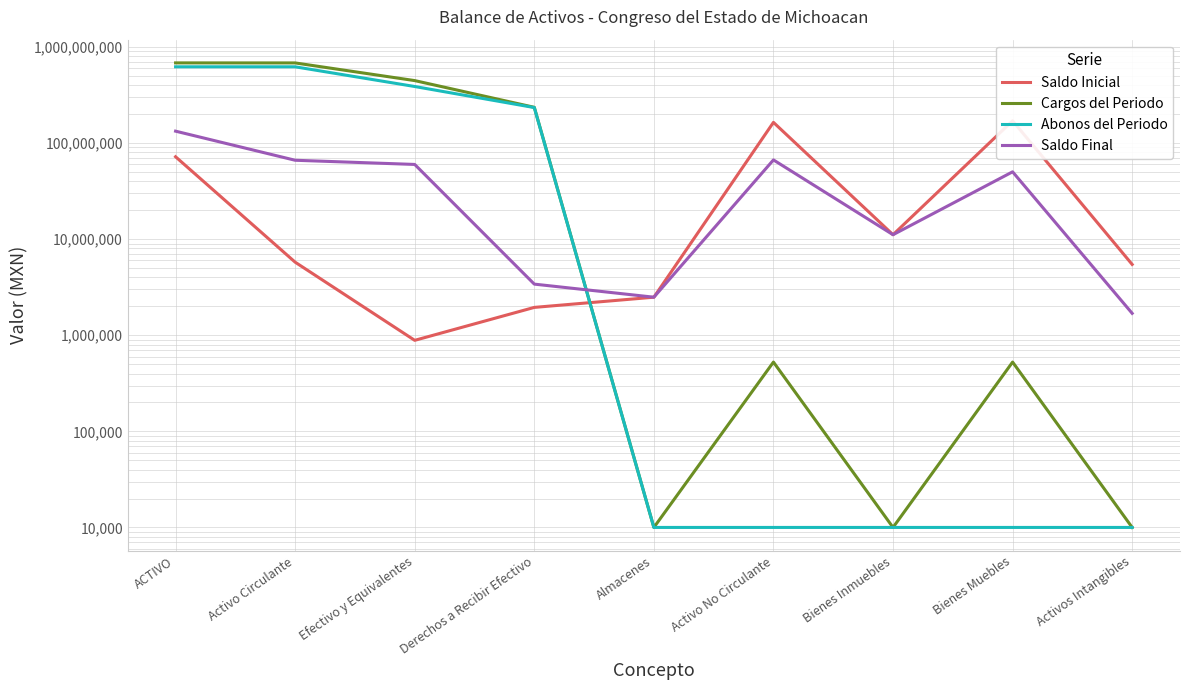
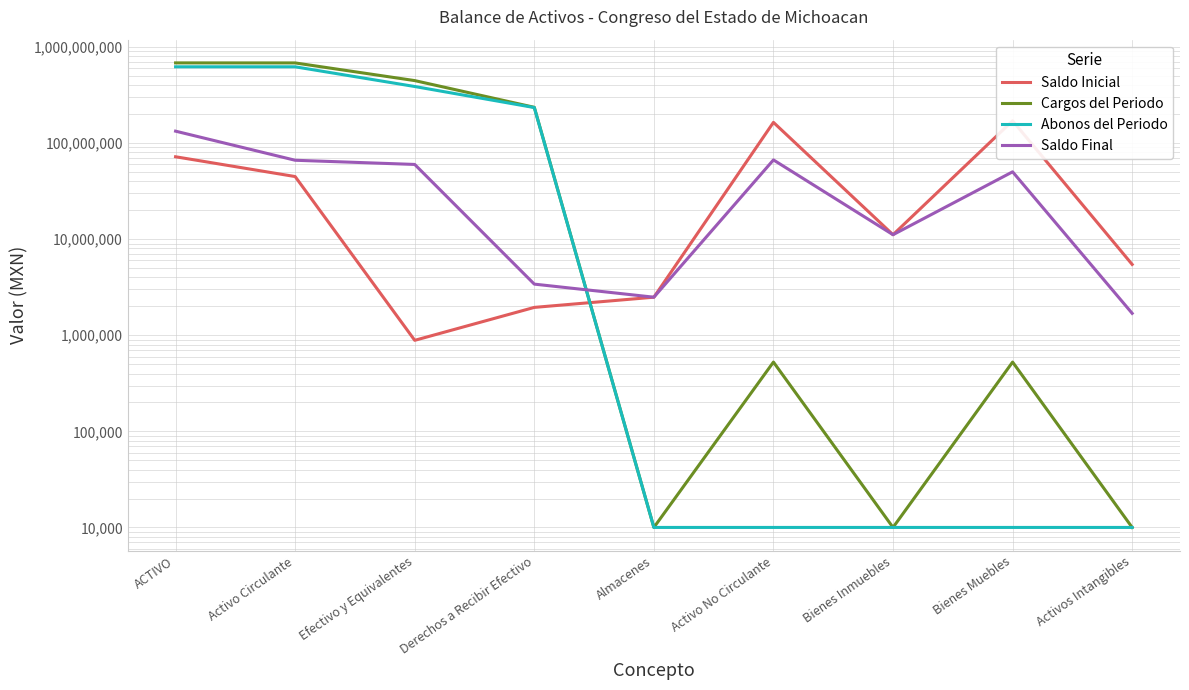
Saldo Inicial, Activo Circulante: 6,000,000 -> 40,000,000
